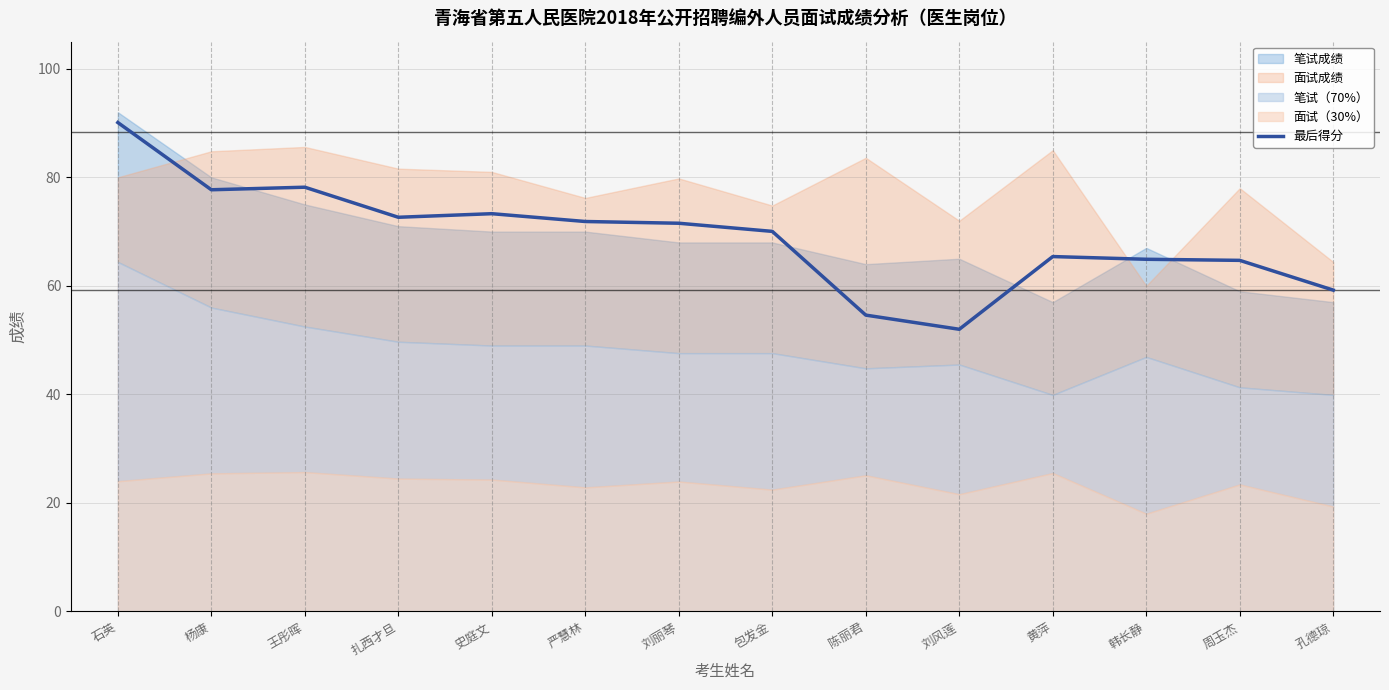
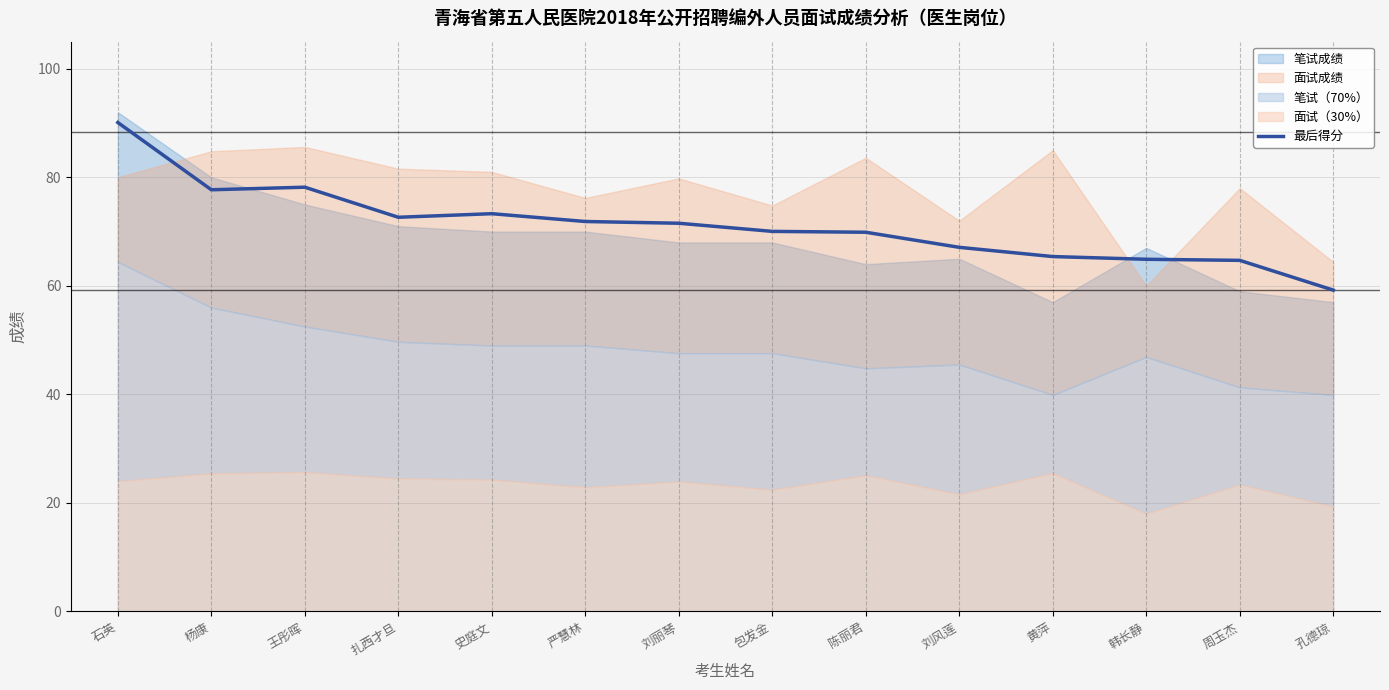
最后得分, 陈丽君: 55 -> 70
最后得分, 刘风莲: 52 -> 67
